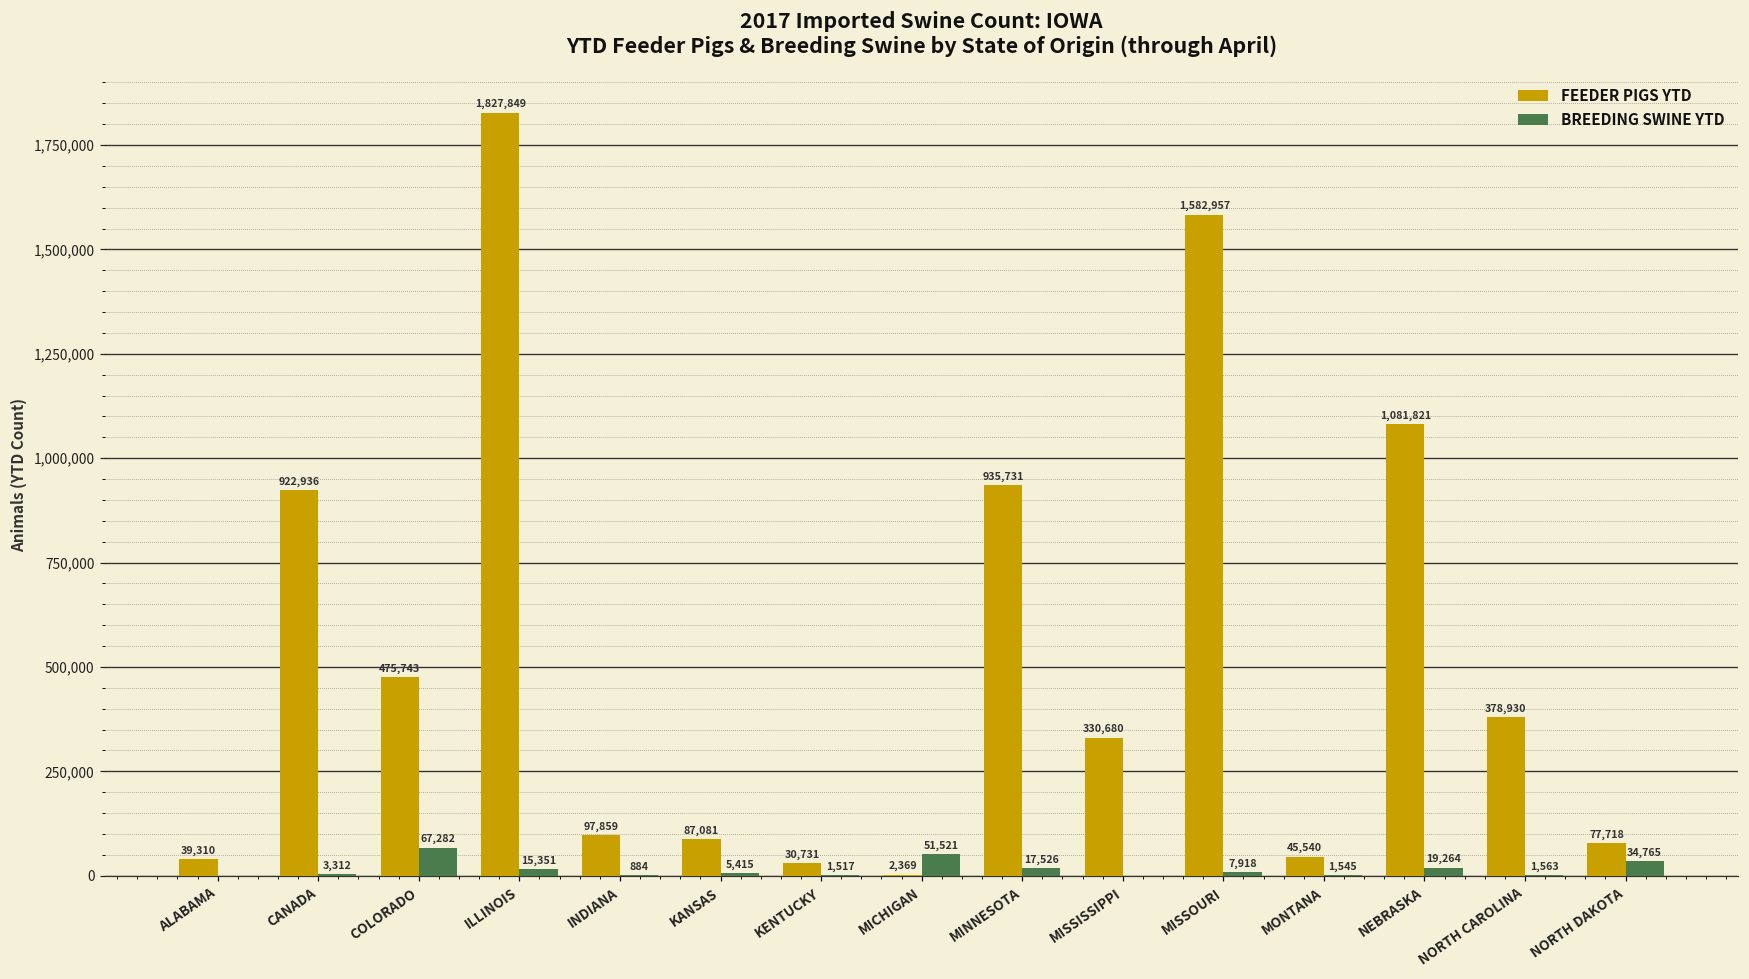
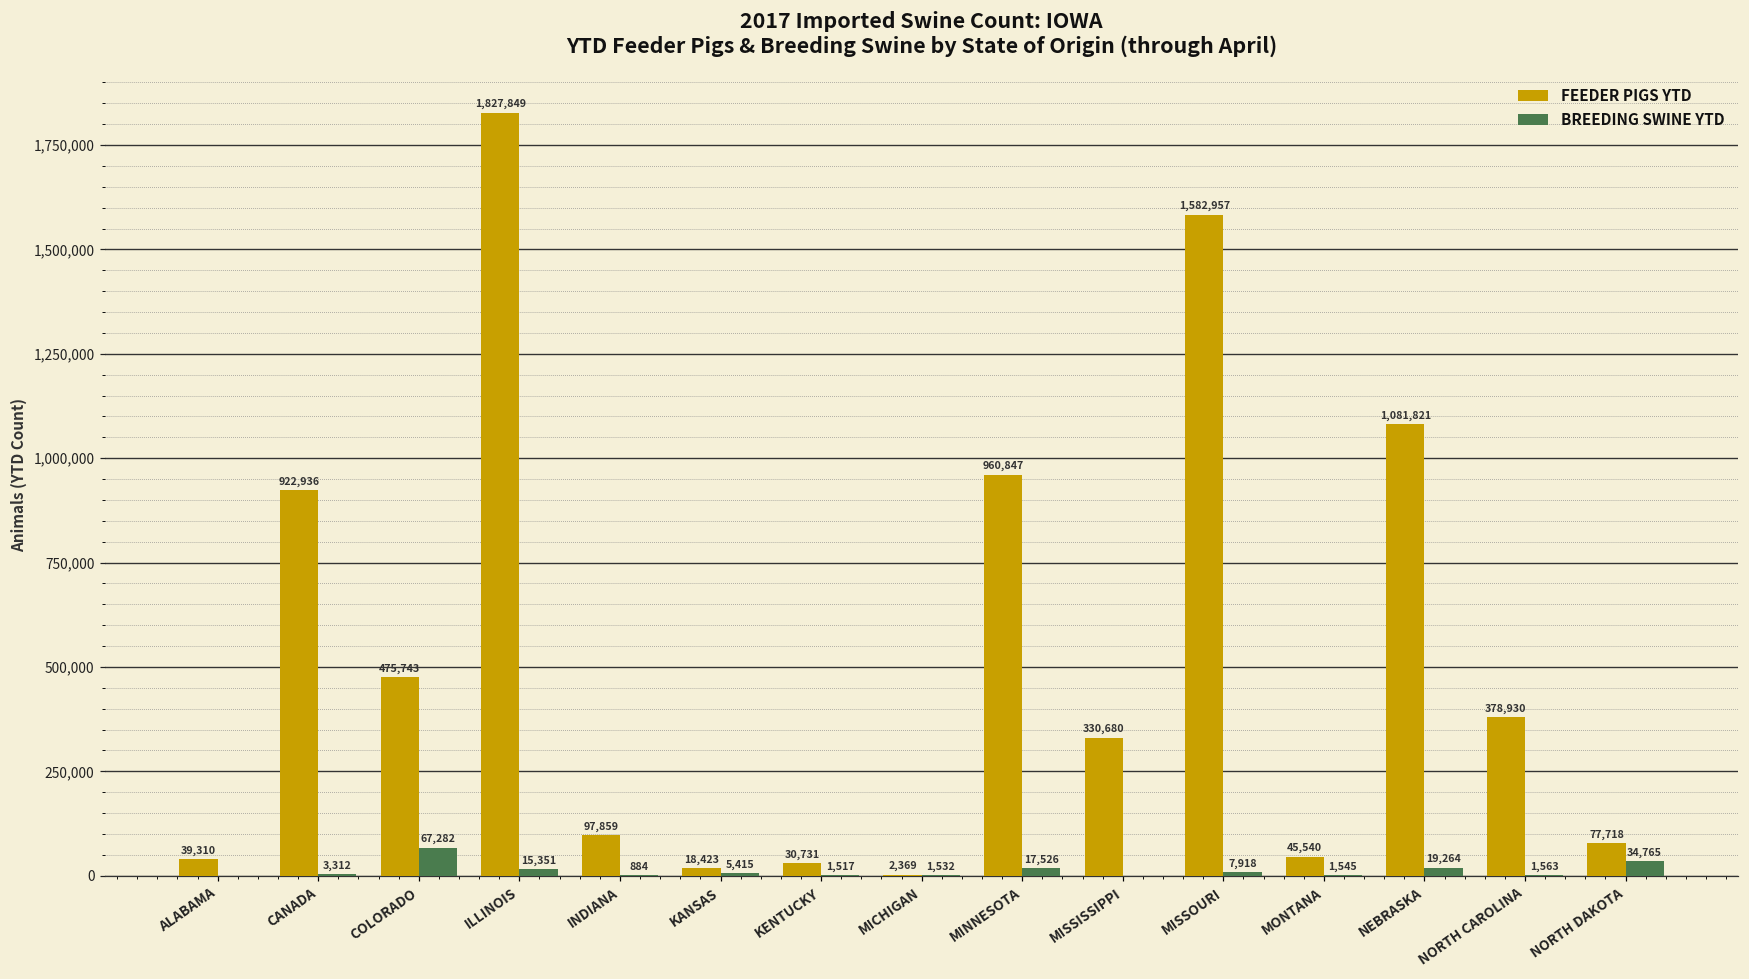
FEEDER PIGS YTD, KANSAS: 87,081 -> 18,423
BREEDING SWINE YTD, MICHIGAN: 51,521 -> 1,532
FEEDER PIGS YTD, MINNESOTA: 935,731 -> 960,847
